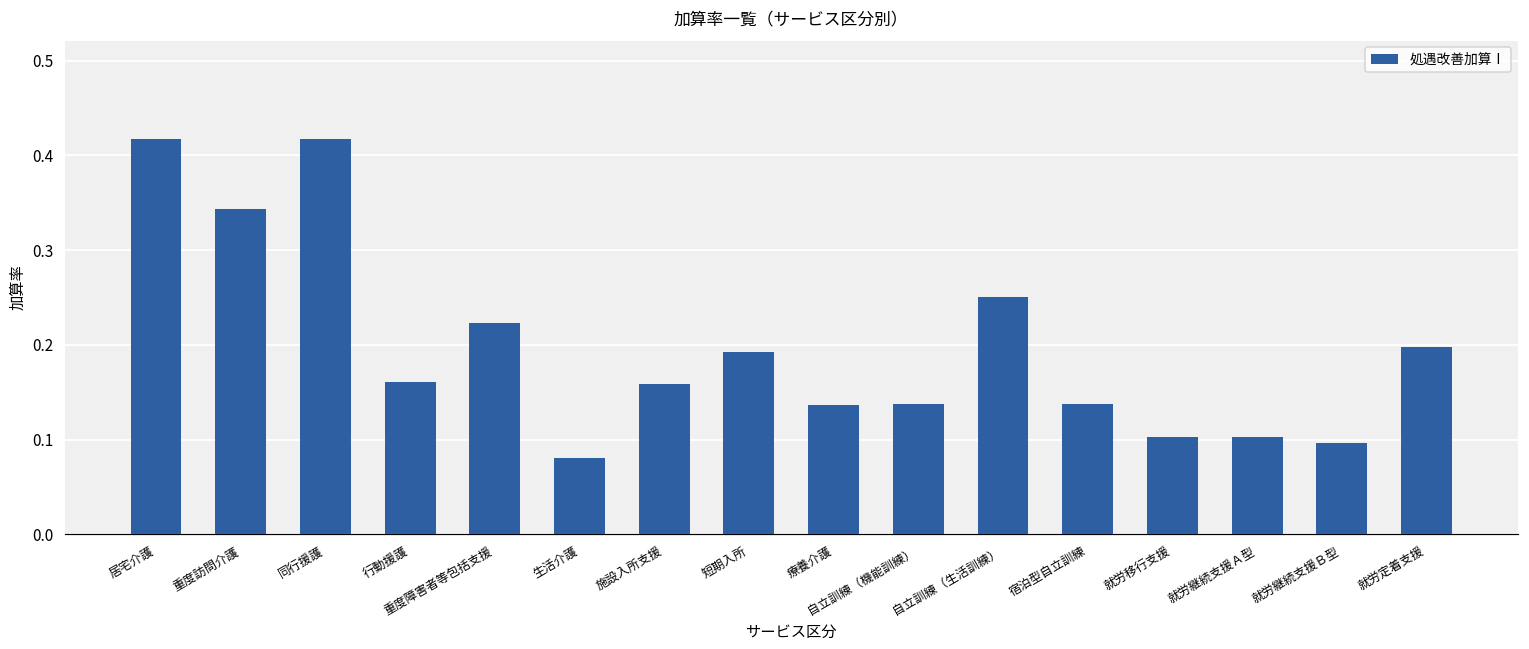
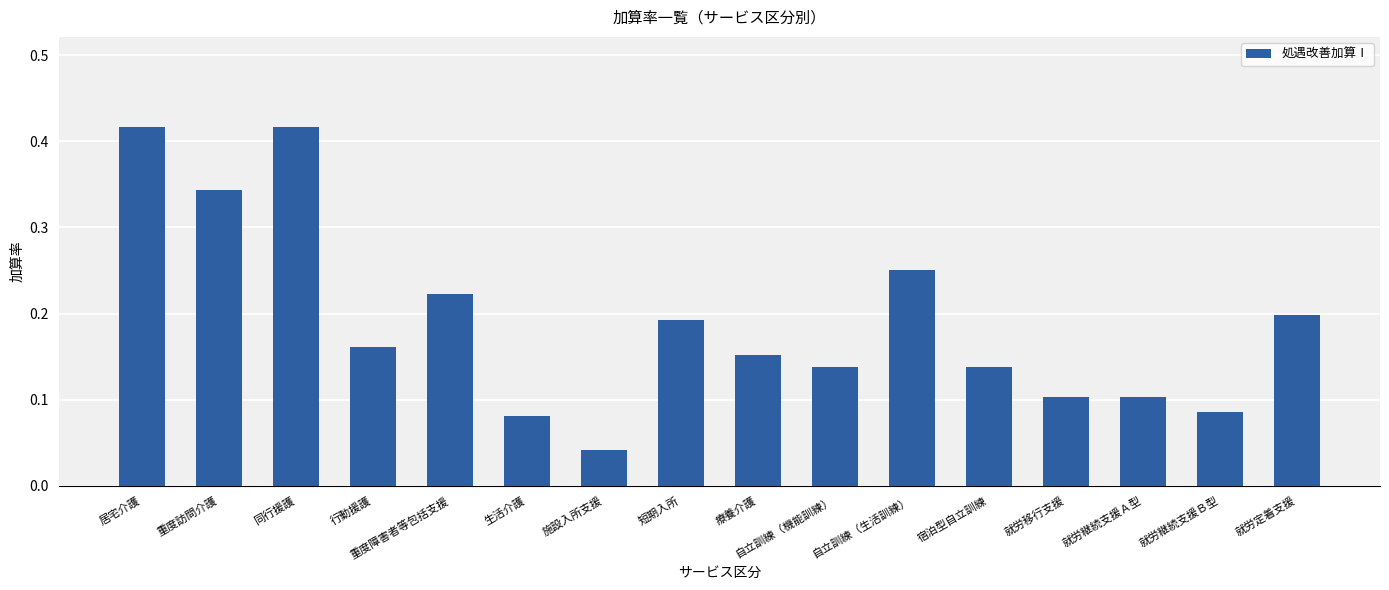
施設入所支援: 0.16 -> 0.04
療養介護: 0.14 -> 0.15
就労継続支援Ｂ型: 0.10 -> 0.09
